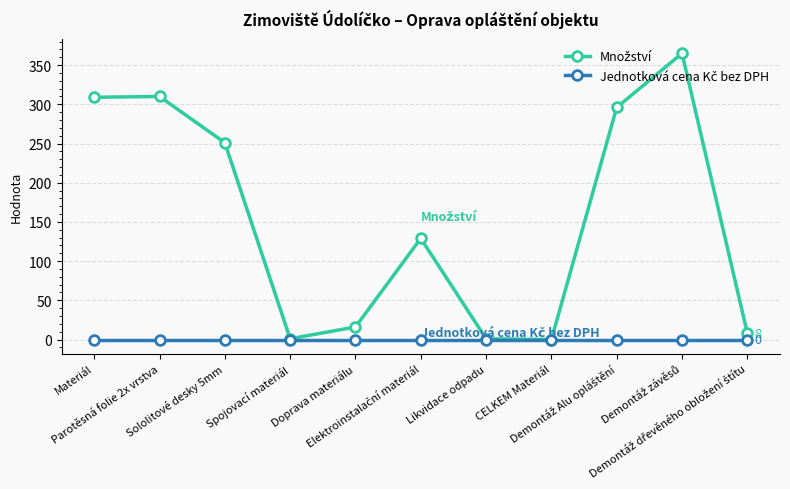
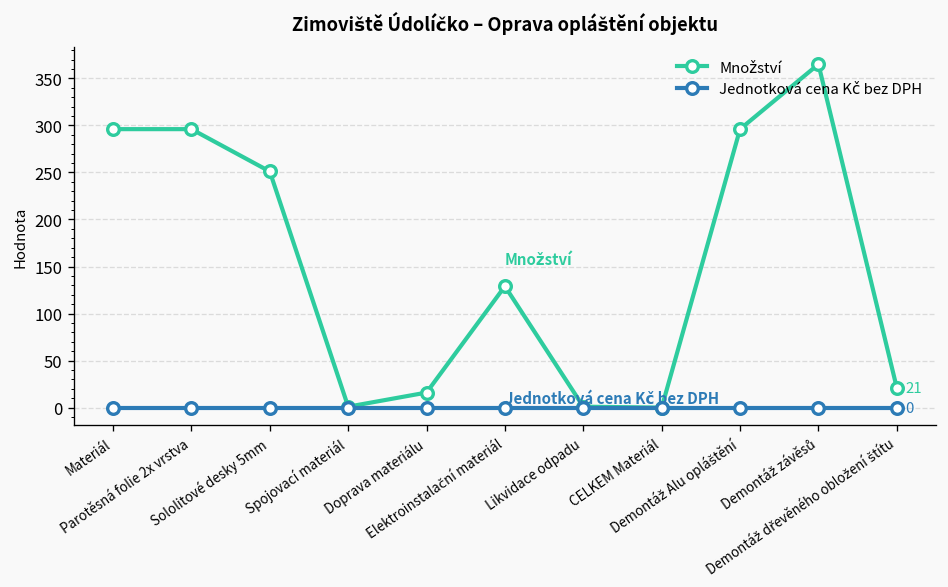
Množství, Materiál: 310 -> 300
Množství, Parotěsná folie 2x vrstva: 310 -> 300
Množství, Demontáž dřevěného obložení štítu: 8 -> 21
